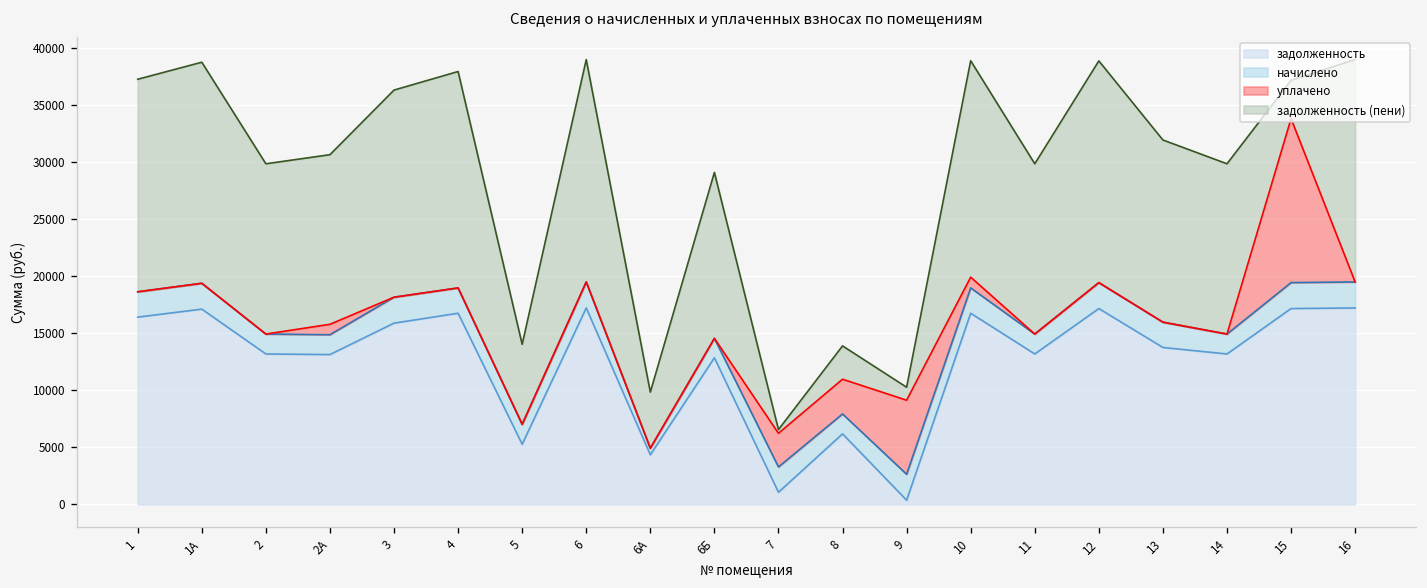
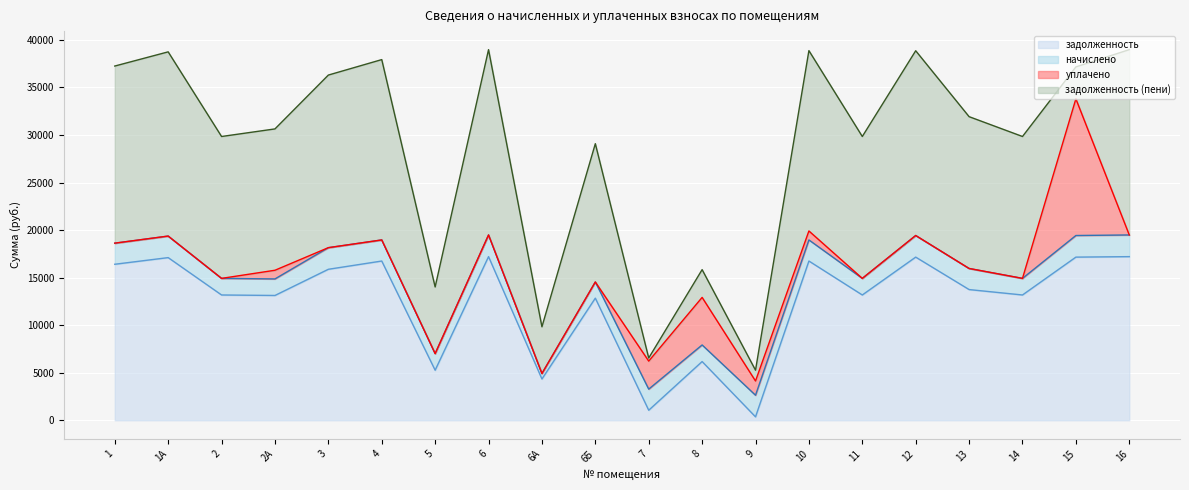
уплачено, 8: 3000 -> 5000
уплачено, 9: 6000 -> 1000
